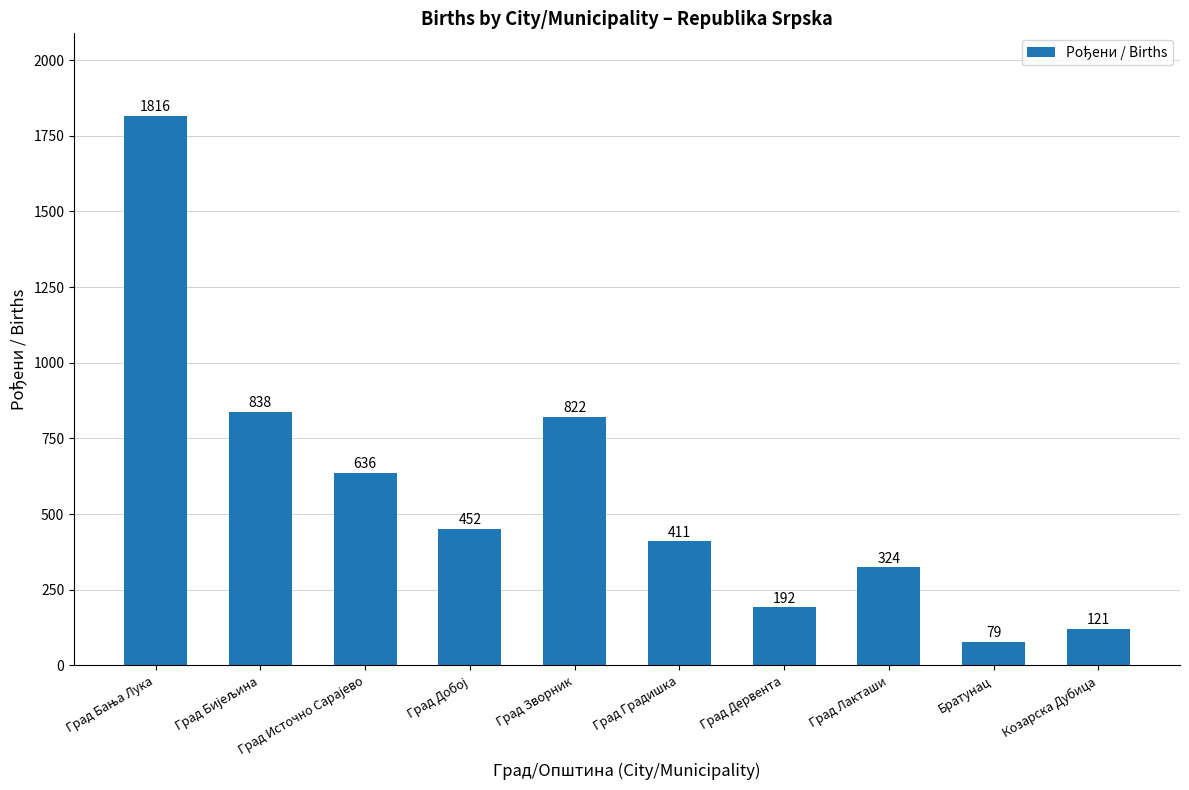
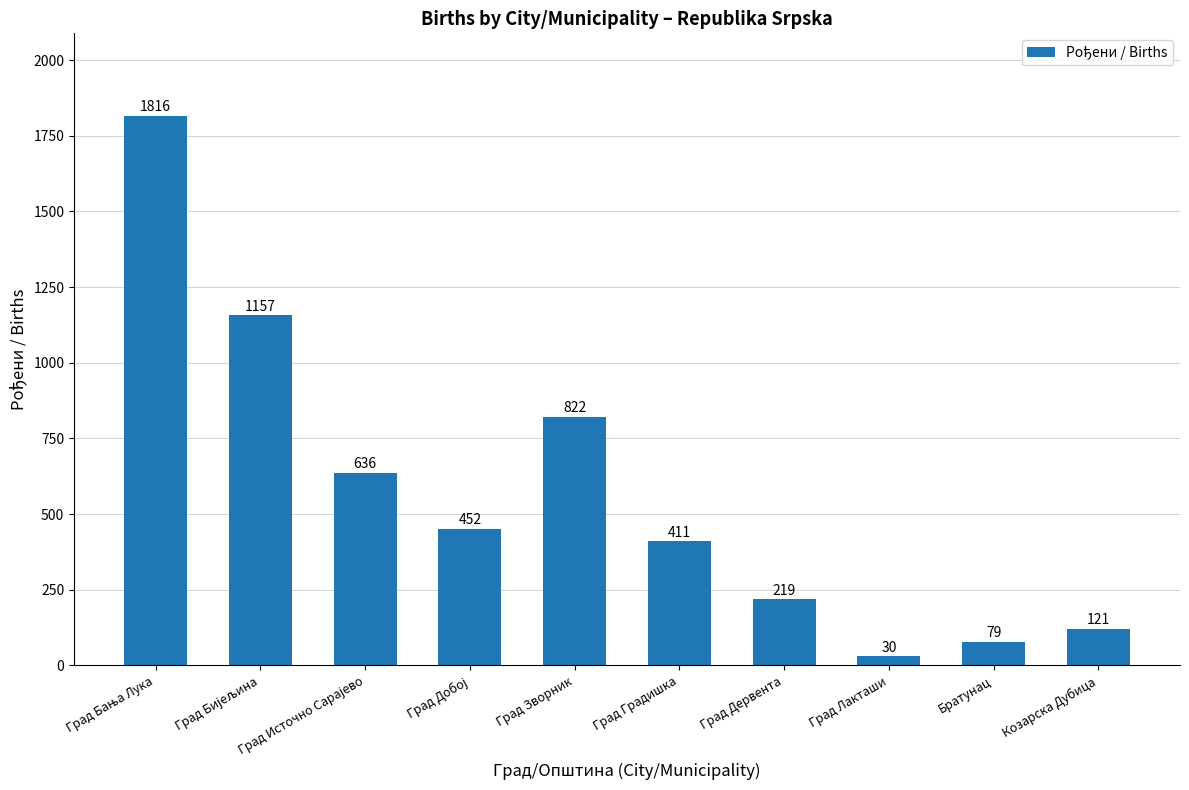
Град Бијељина: 838 -> 1157
Град Дервента: 192 -> 219
Град Лакташи: 324 -> 30
